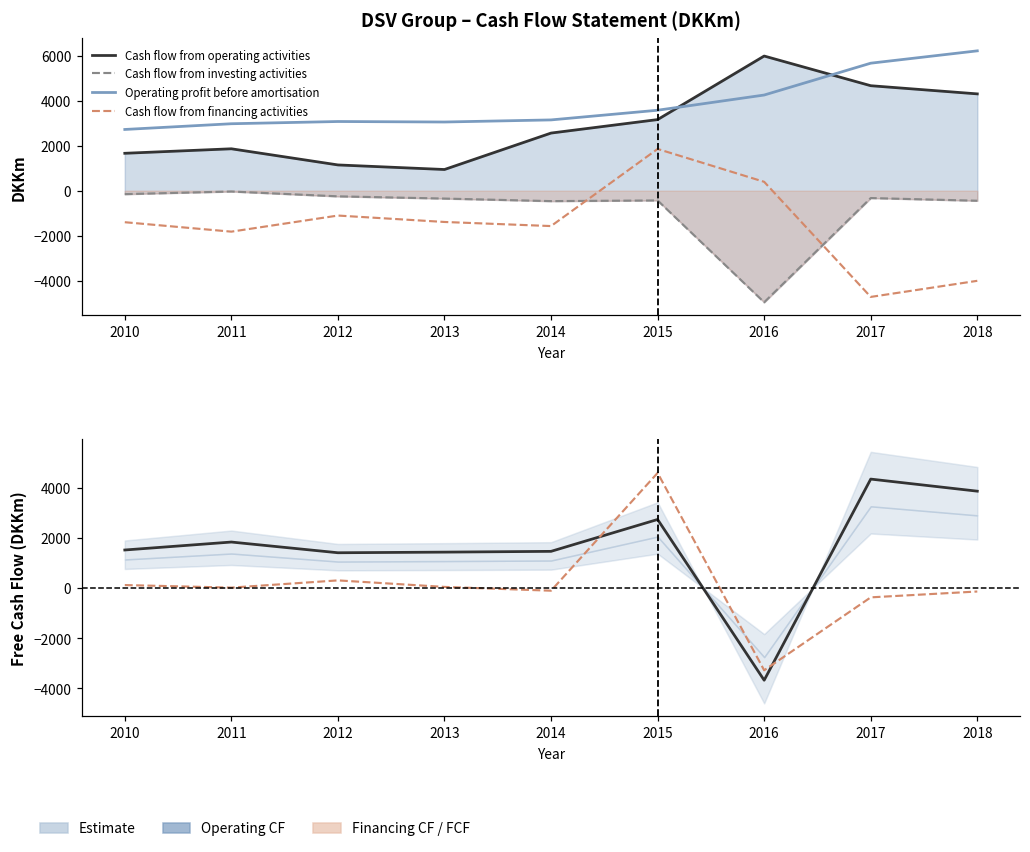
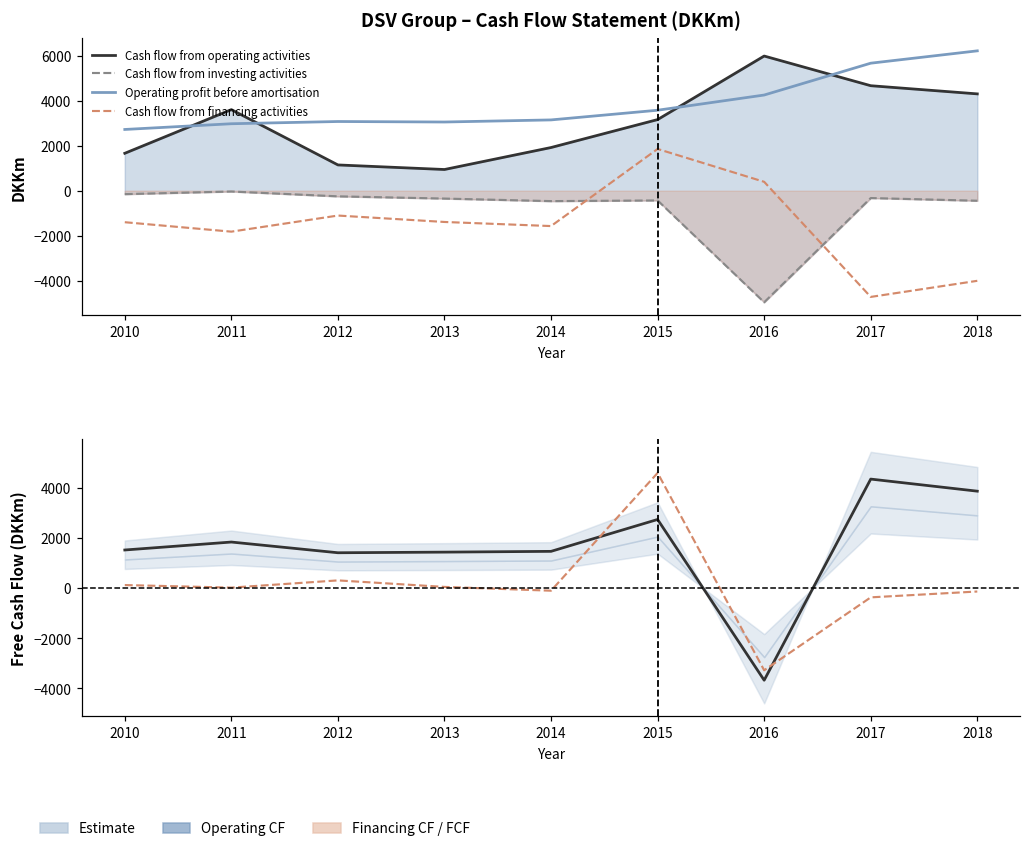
DSV Group – Cash Flow Statement (DKKm), Cash flow from operating activities, 2011: 1900 -> 3600
DSV Group – Cash Flow Statement (DKKm), Cash flow from operating activities, 2014: 2600 -> 1900
